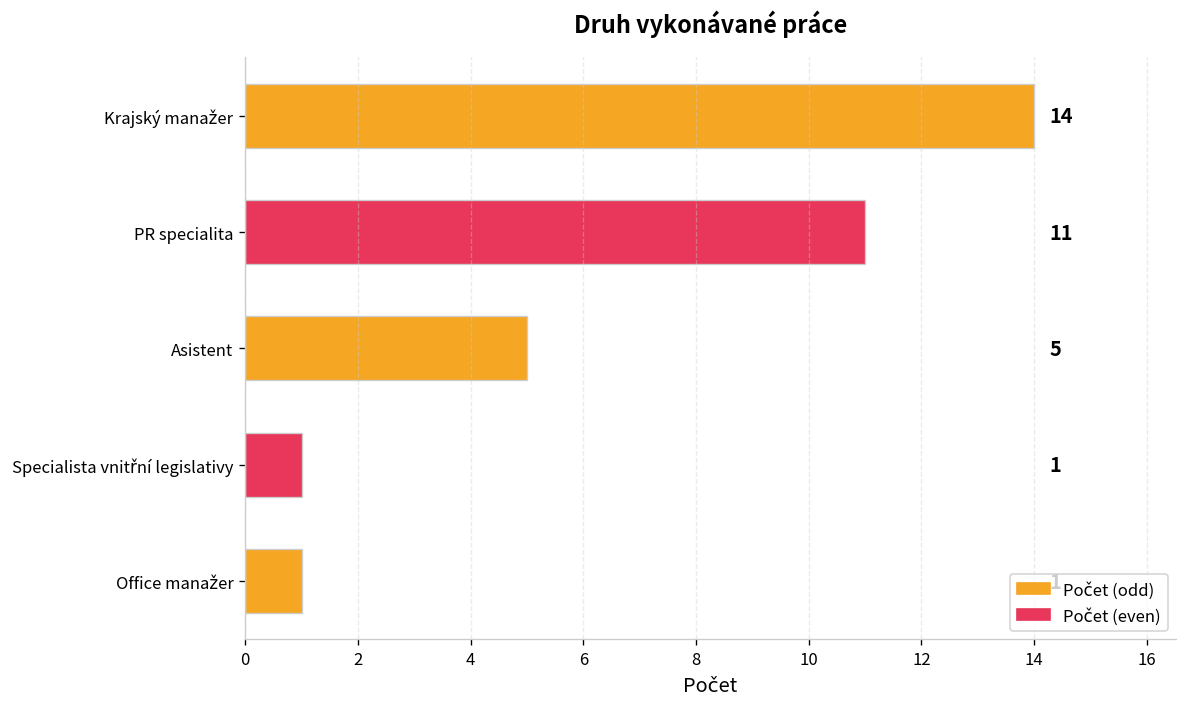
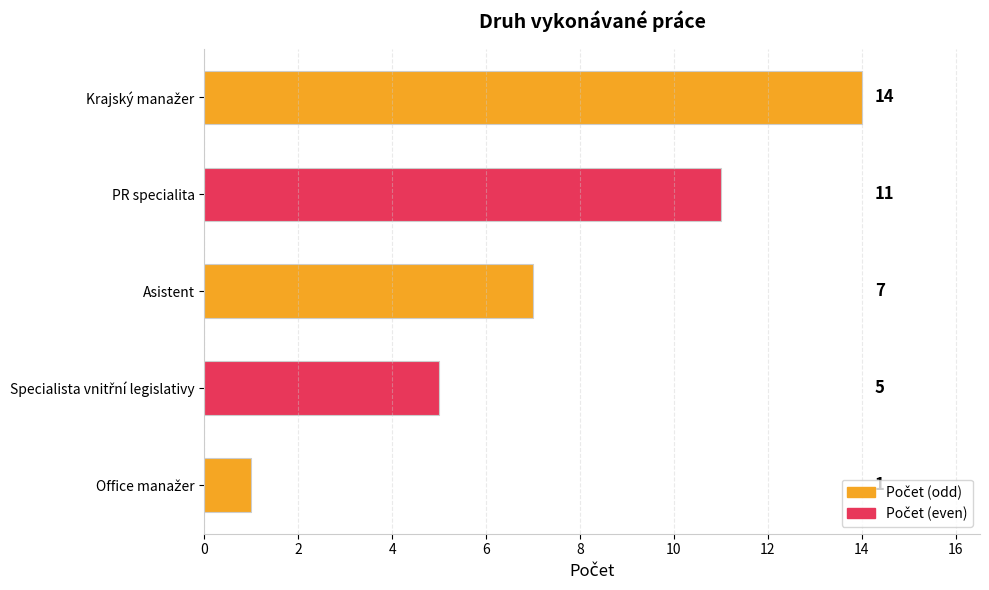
Asistent: 5 -> 7
Specialista vnitřní legislativy: 1 -> 5
